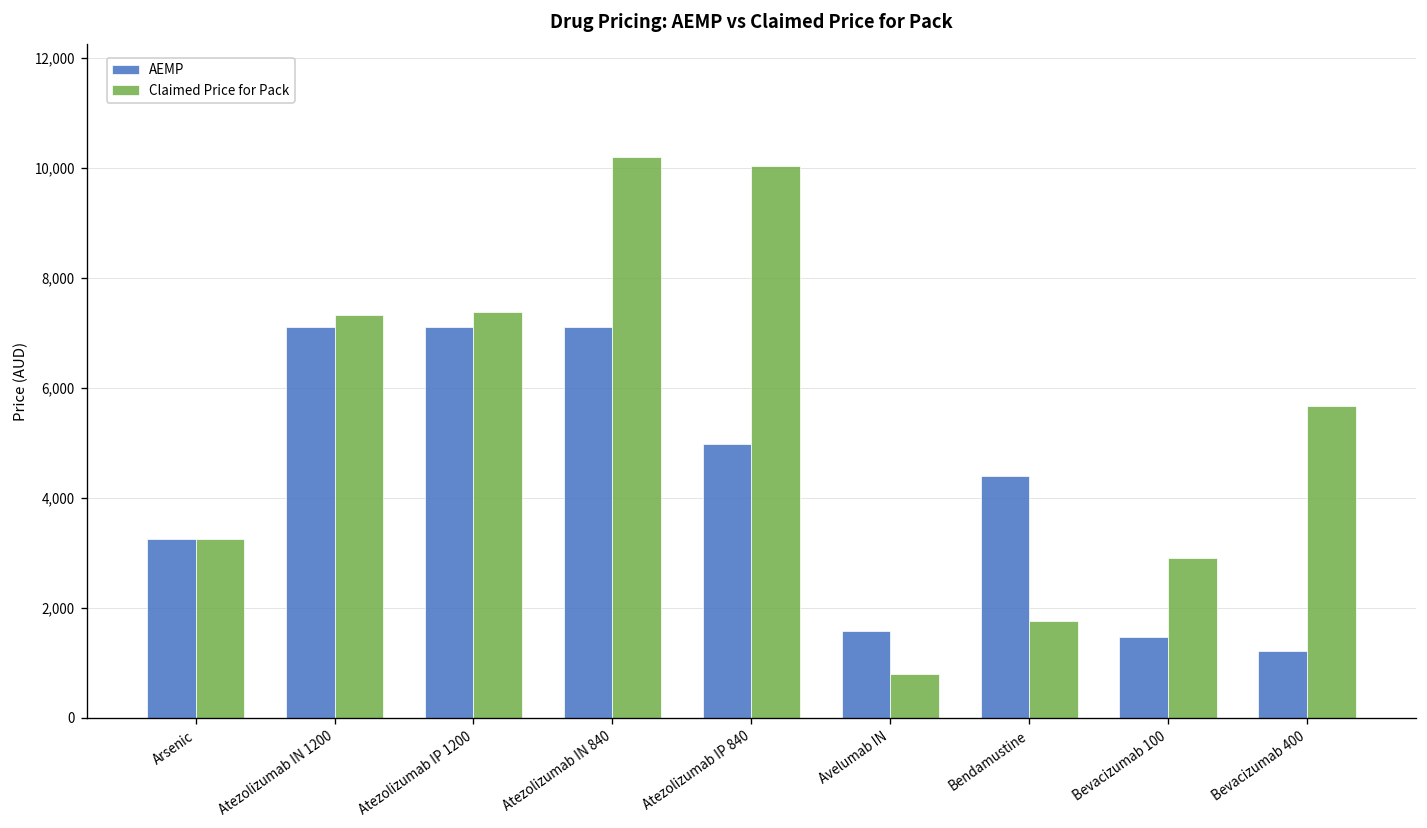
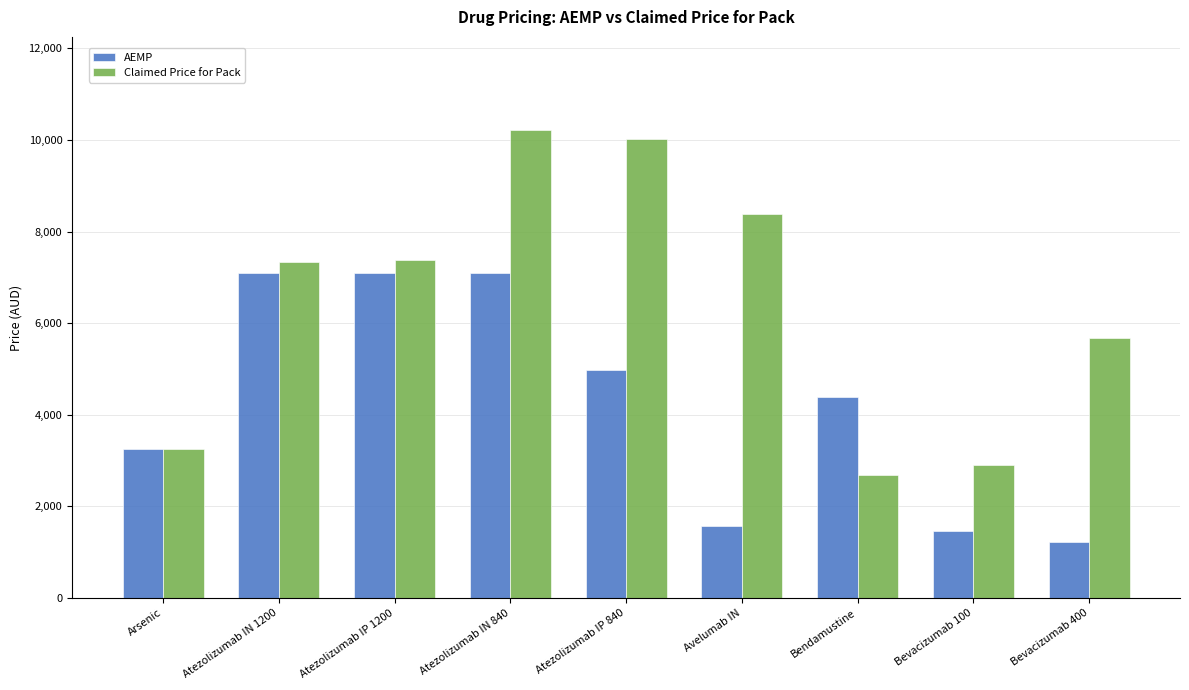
Claimed Price for Pack, Avelumab IN: 800 -> 8,400
Claimed Price for Pack, Bendamustine: 1,800 -> 2,700
